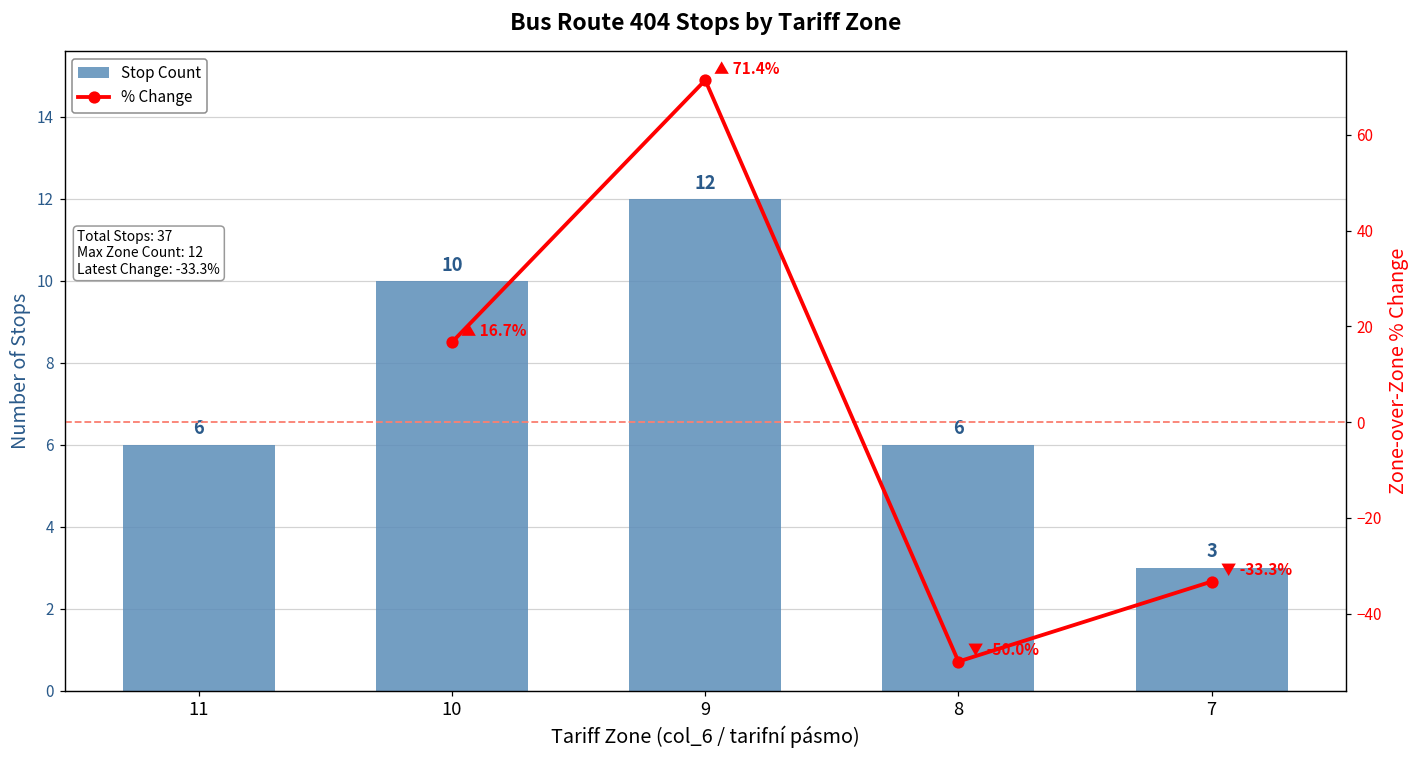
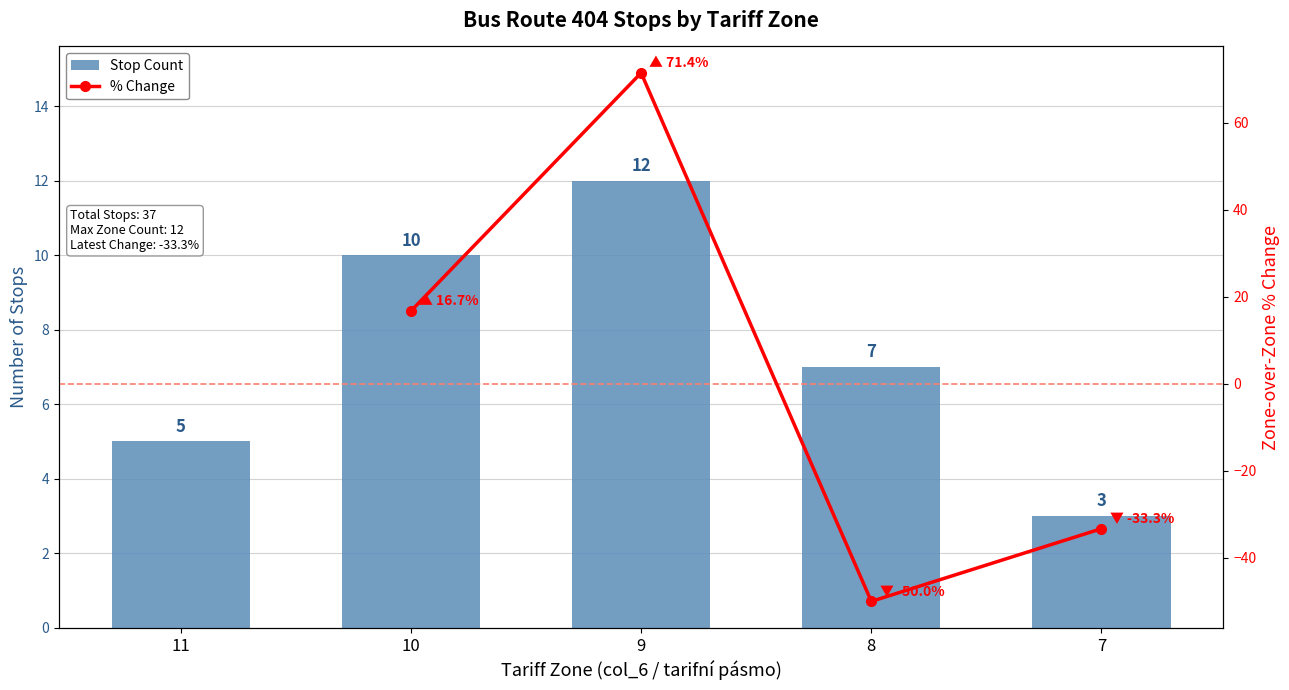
Stop Count, 11: 6 -> 5
Stop Count, 8: 6 -> 7
